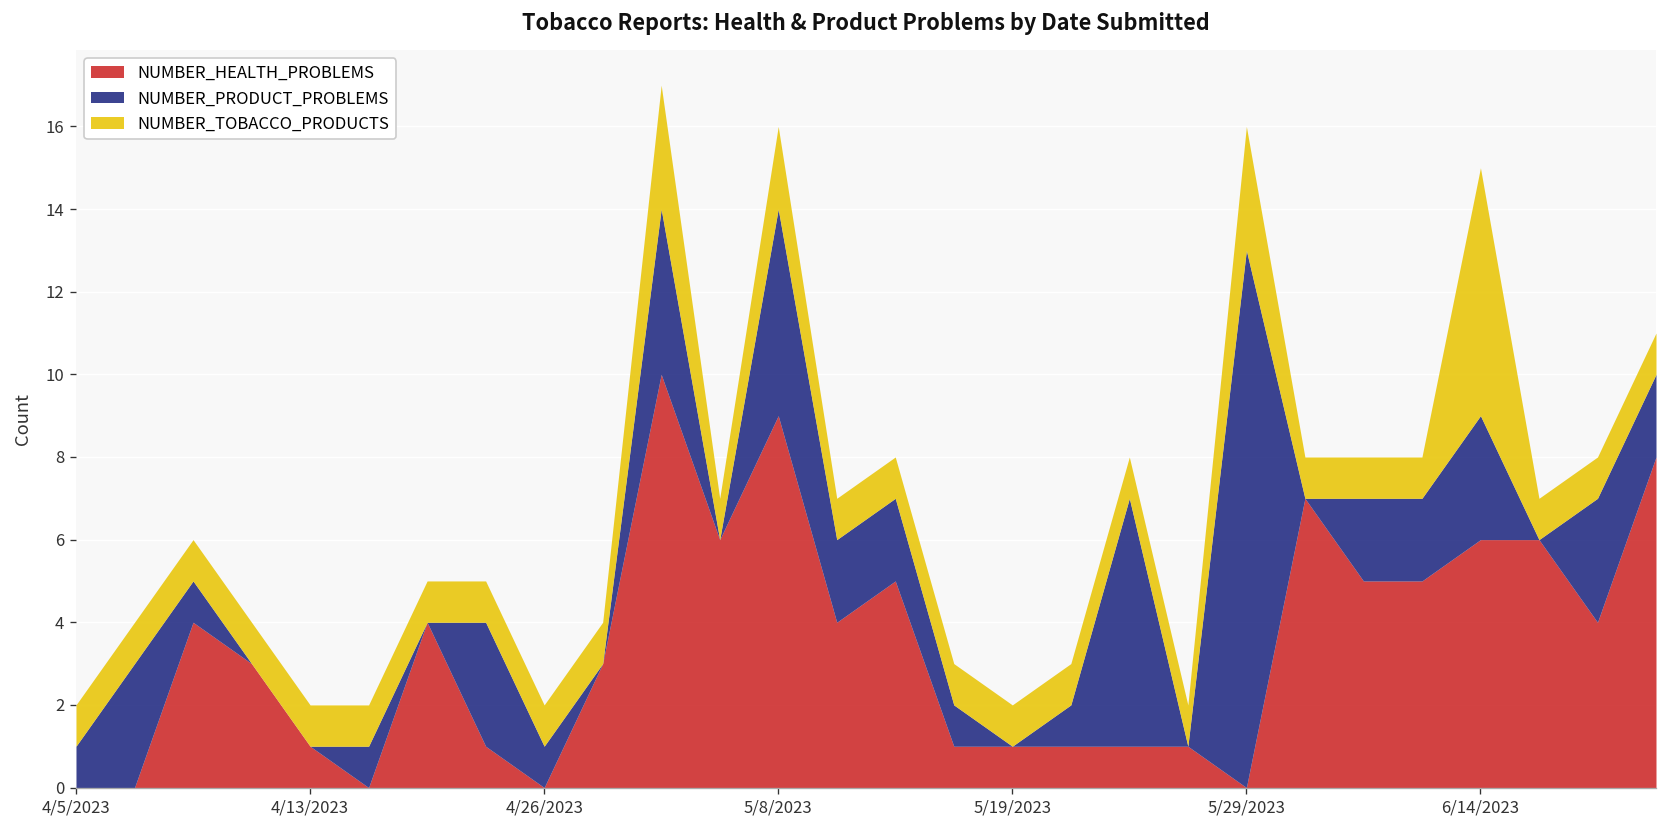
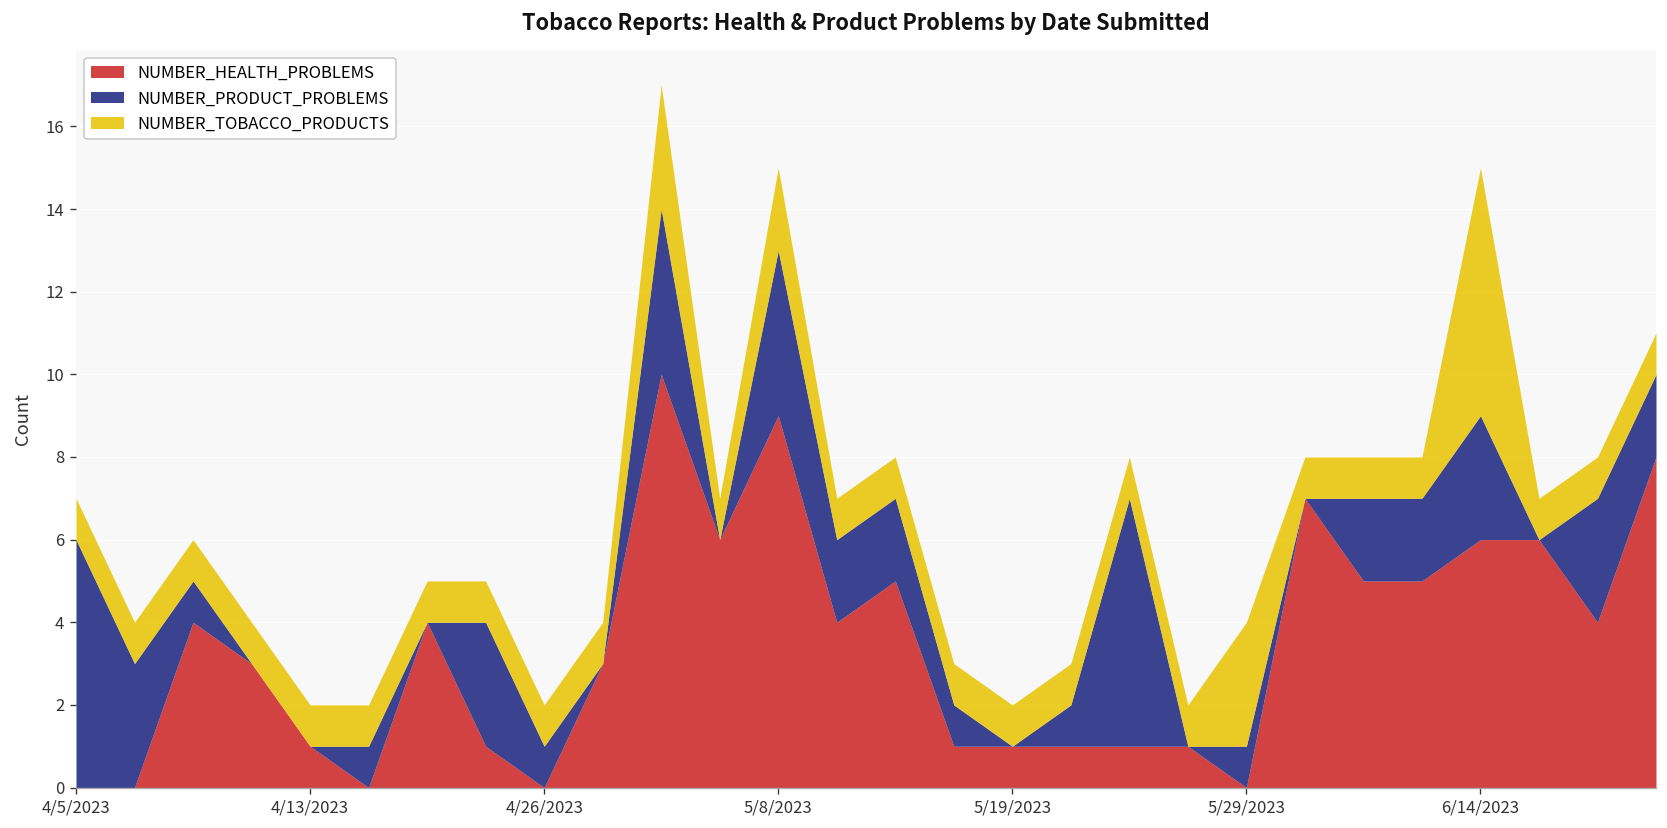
NUMBER_PRODUCT_PROBLEMS, 4/5/2023: 1 -> 6
NUMBER_PRODUCT_PROBLEMS, 5/8/2023: 5 -> 4
NUMBER_PRODUCT_PROBLEMS, 5/29/2023: 13 -> 1
